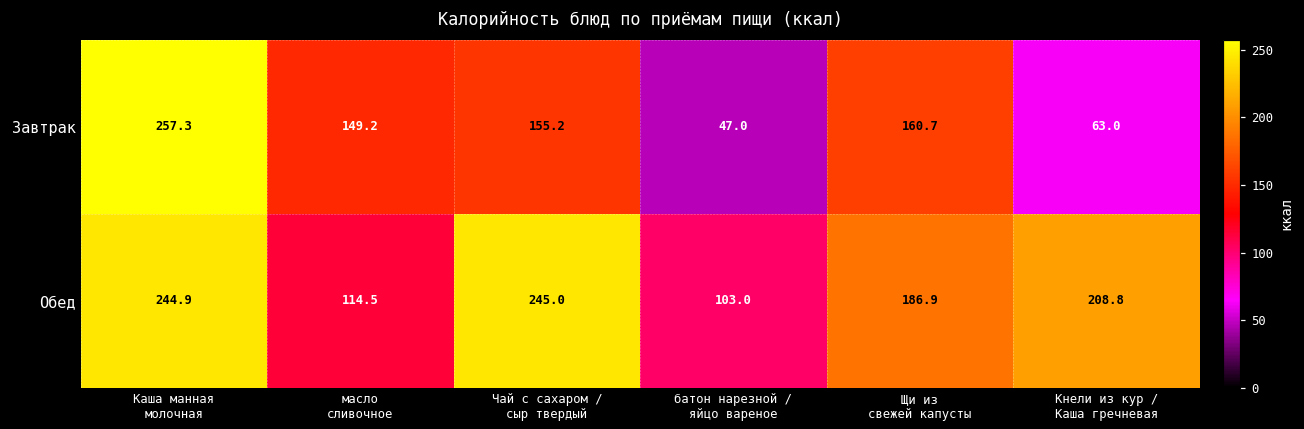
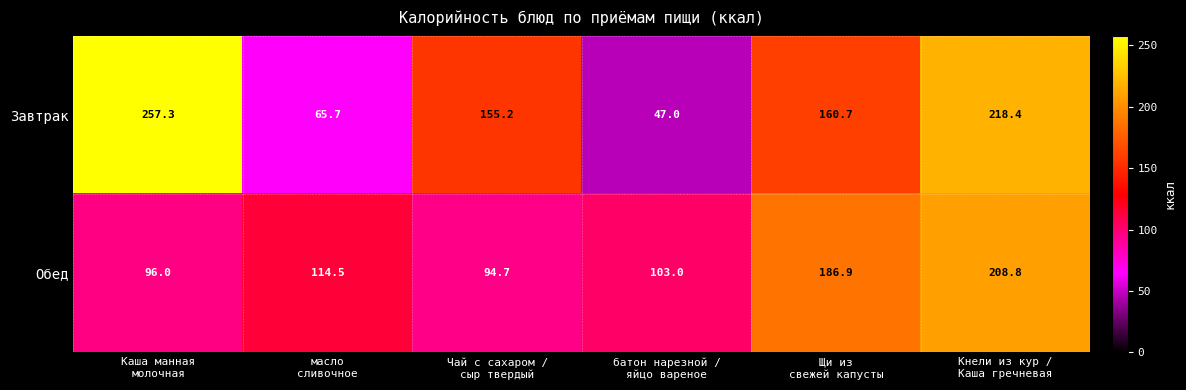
Завтрак, масло сливочное: 149.2 -> 65.7
Завтрак, Кнели из кур / Каша гречневая: 63.0 -> 218.4
Обед, Каша манная молочная: 244.9 -> 96.0
Обед, Чай с сахаром / сыр твердый: 245.0 -> 94.7
